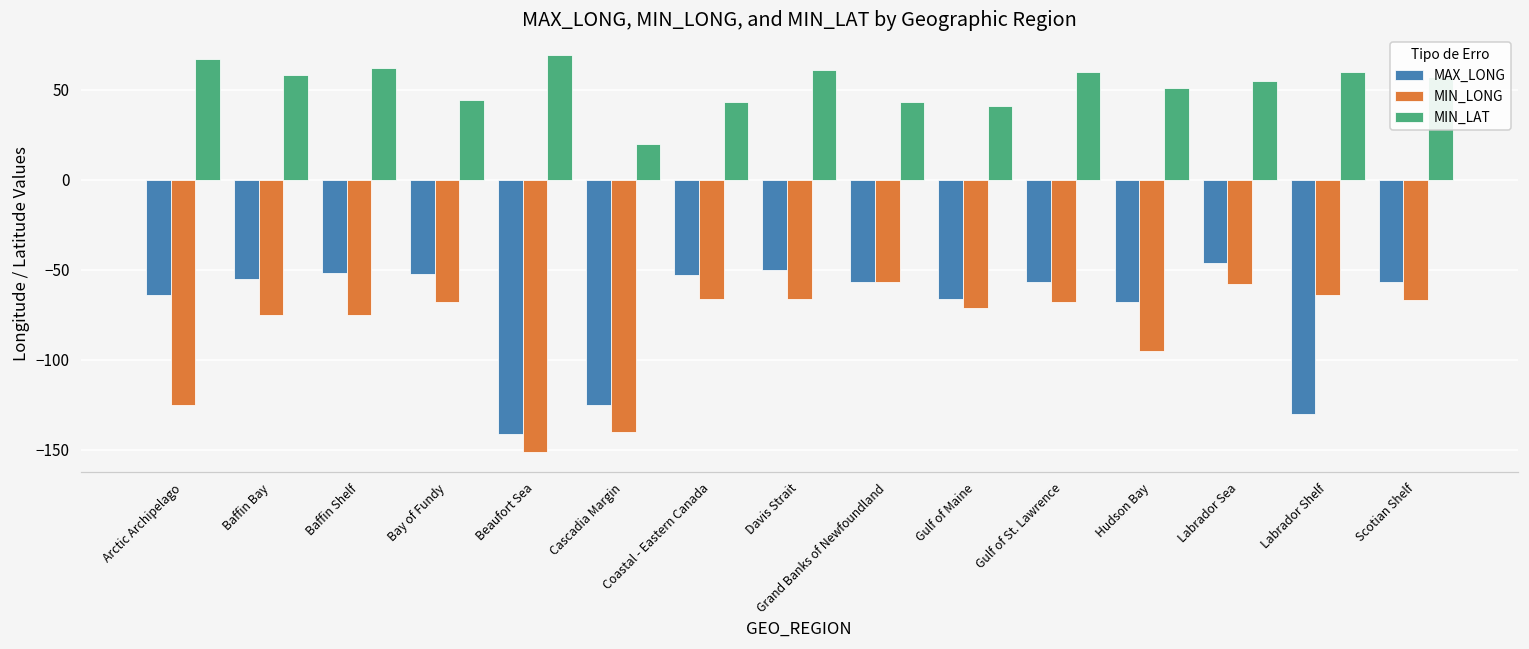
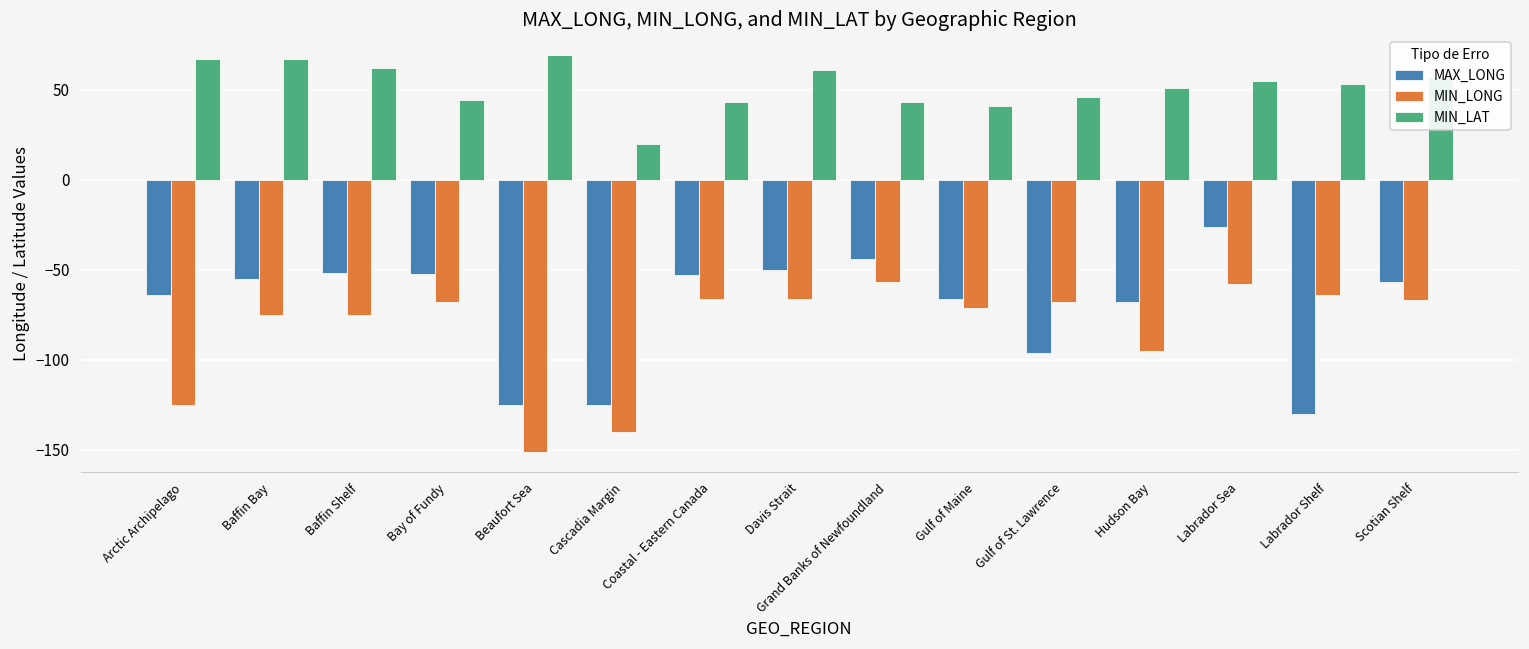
MIN_LAT, Baffin Bay: 58 -> 67
MAX_LONG, Beaufort Sea: -141 -> -125
MAX_LONG, Grand Banks of Newfoundland: -57 -> -44
MAX_LONG, Gulf of St. Lawrence: -57 -> -96
MIN_LAT, Gulf of St. Lawrence: 60 -> 46
MAX_LONG, Labrador Sea: -46 -> -26
MIN_LAT, Labrador Shelf: 60 -> 53
